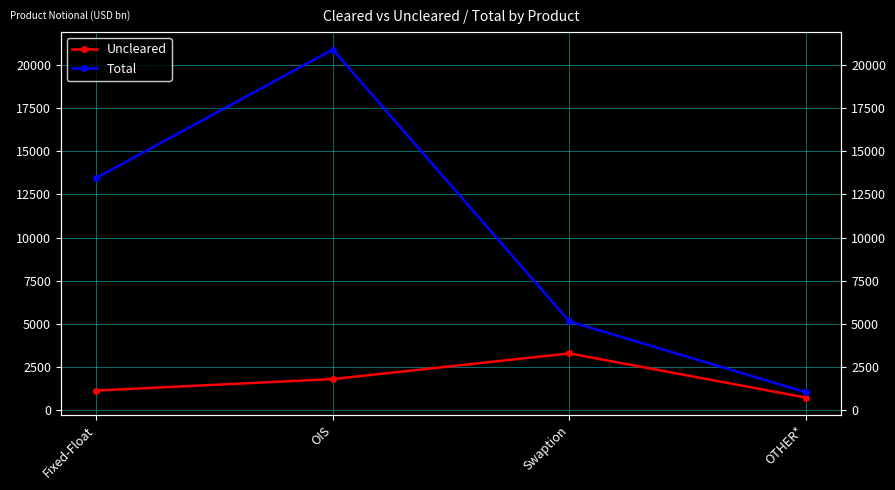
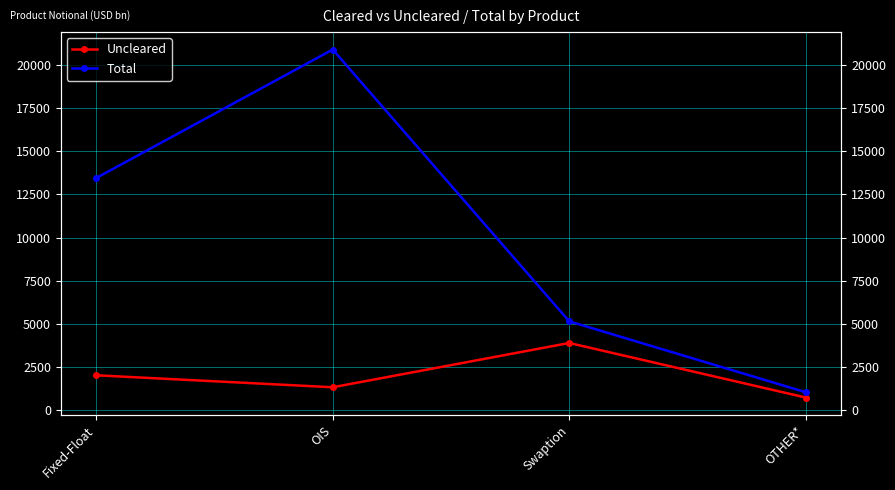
Uncleared, Fixed-Float: 1100 -> 2000
Uncleared, OIS: 1800 -> 1300
Uncleared, Swaption: 3300 -> 3900
